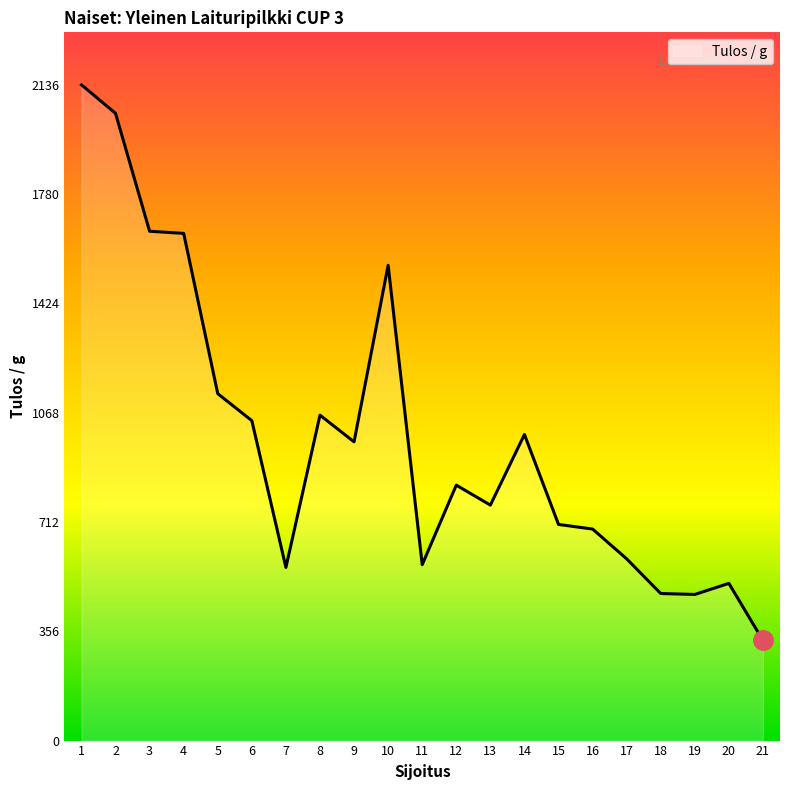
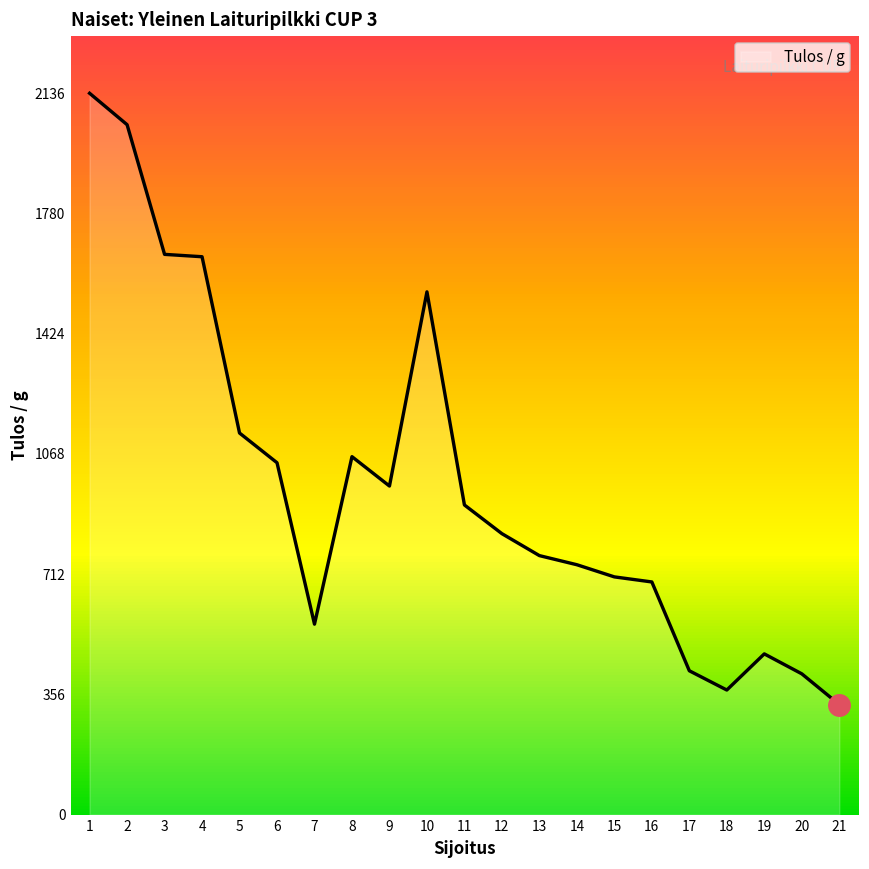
Tulos / g, 11: 570 -> 920
Tulos / g, 14: 1000 -> 740
Tulos / g, 17: 590 -> 430
Tulos / g, 18: 480 -> 370
Tulos / g, 20: 510 -> 420
